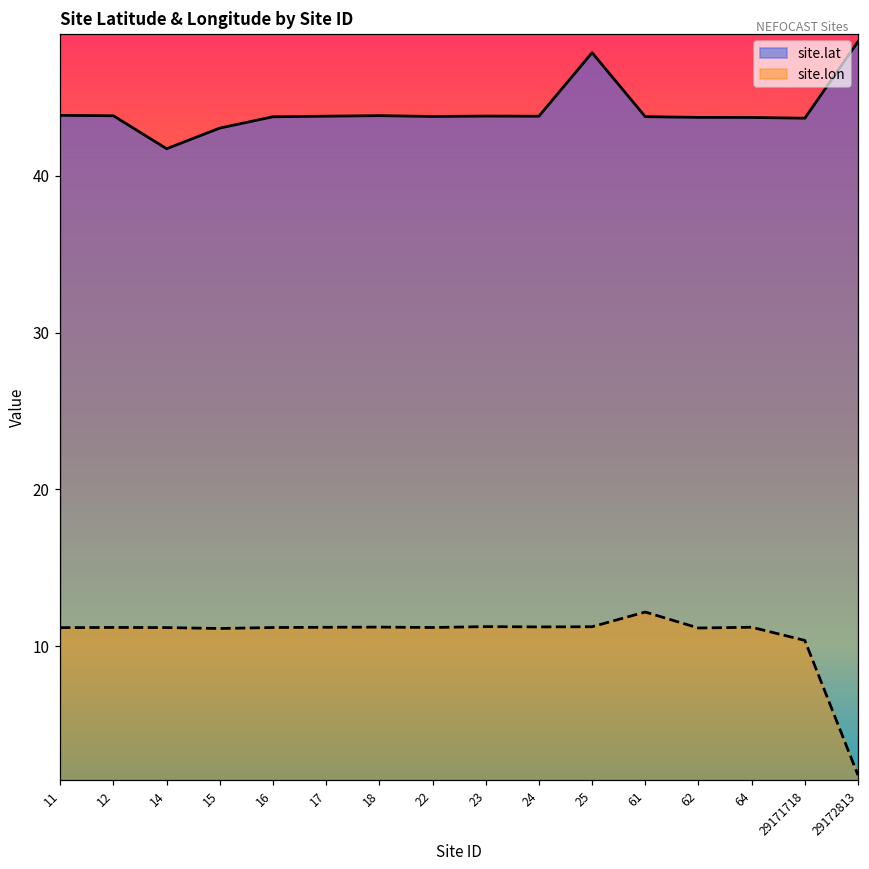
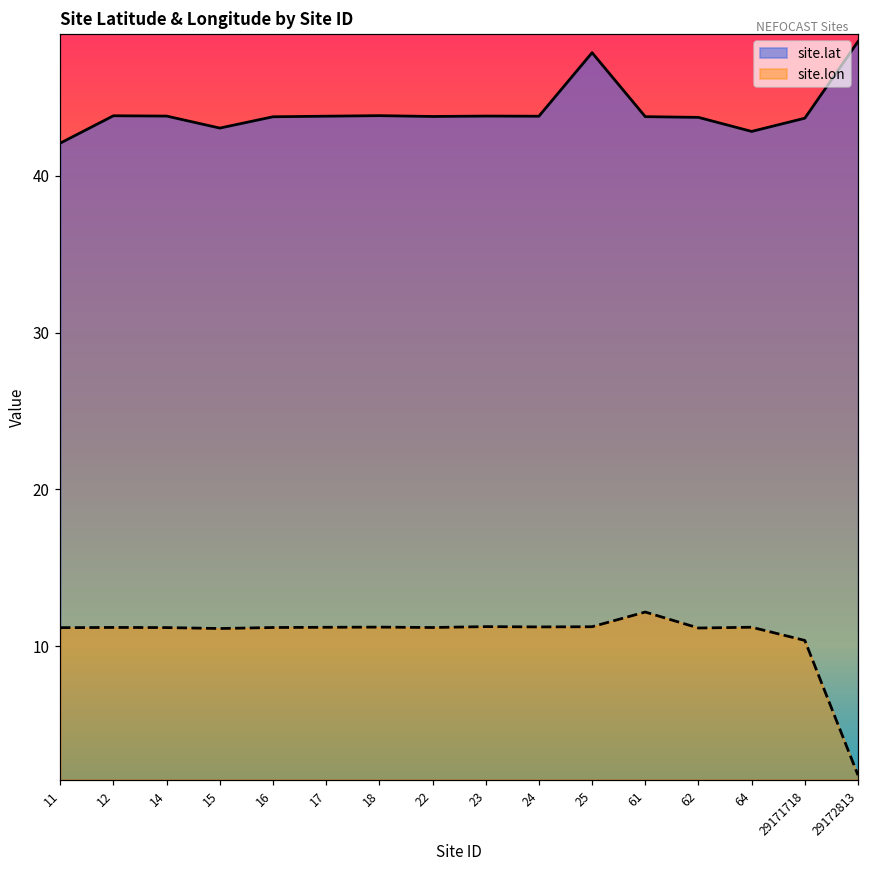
site.lat, 11: 43.8 -> 42.1
site.lat, 14: 41.7 -> 43.8
site.lat, 64: 43.7 -> 42.8
